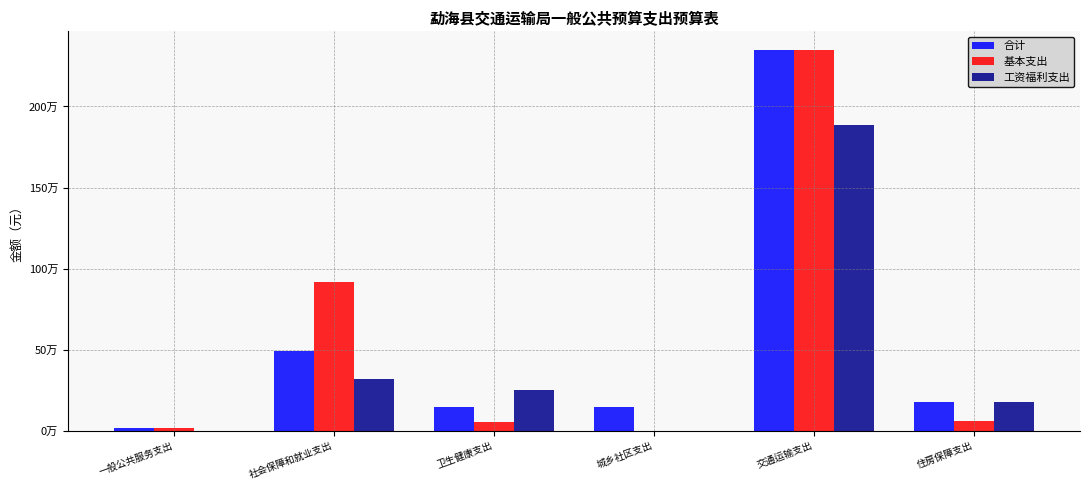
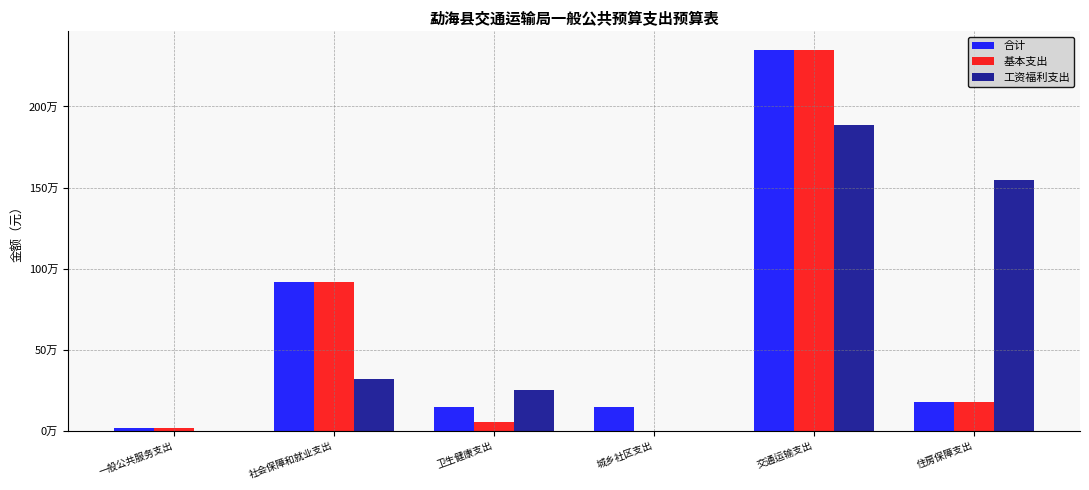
合计, 社会保障和就业支出: 49万 -> 92万
基本支出, 住房保障支出: 6万 -> 18万
工资福利支出, 住房保障支出: 18万 -> 155万
